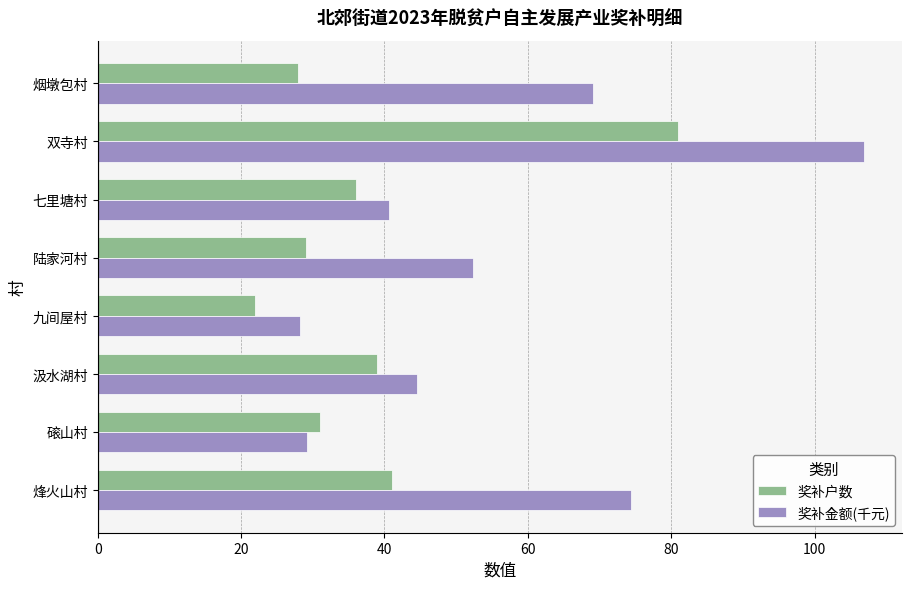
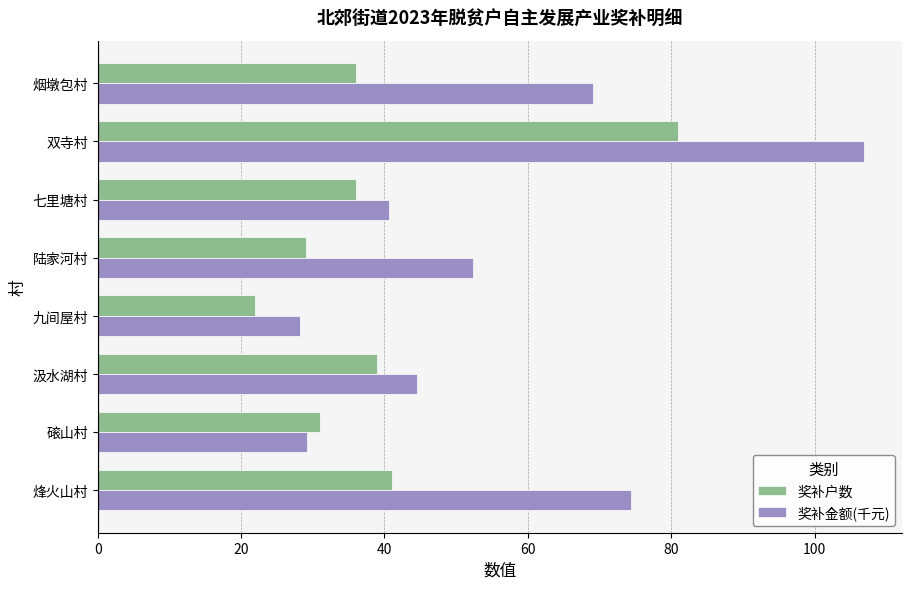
奖补户数, 烟墩包村: 28 -> 36
